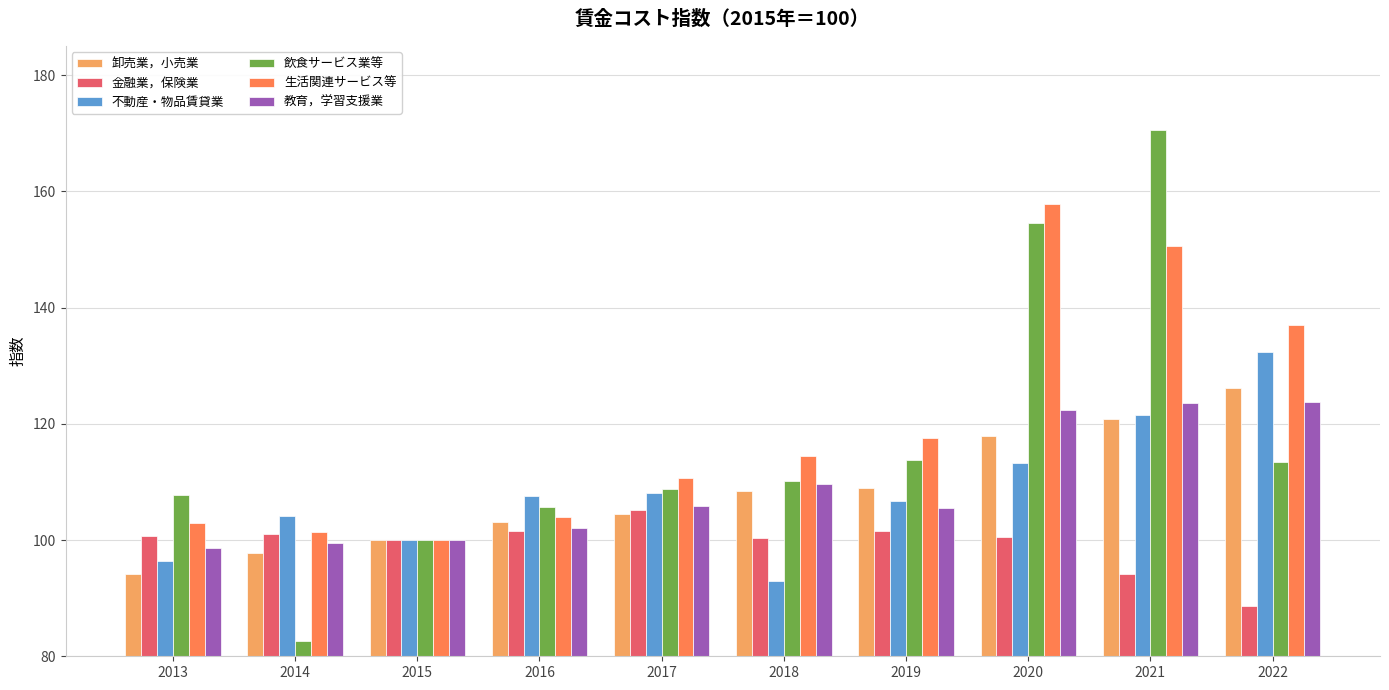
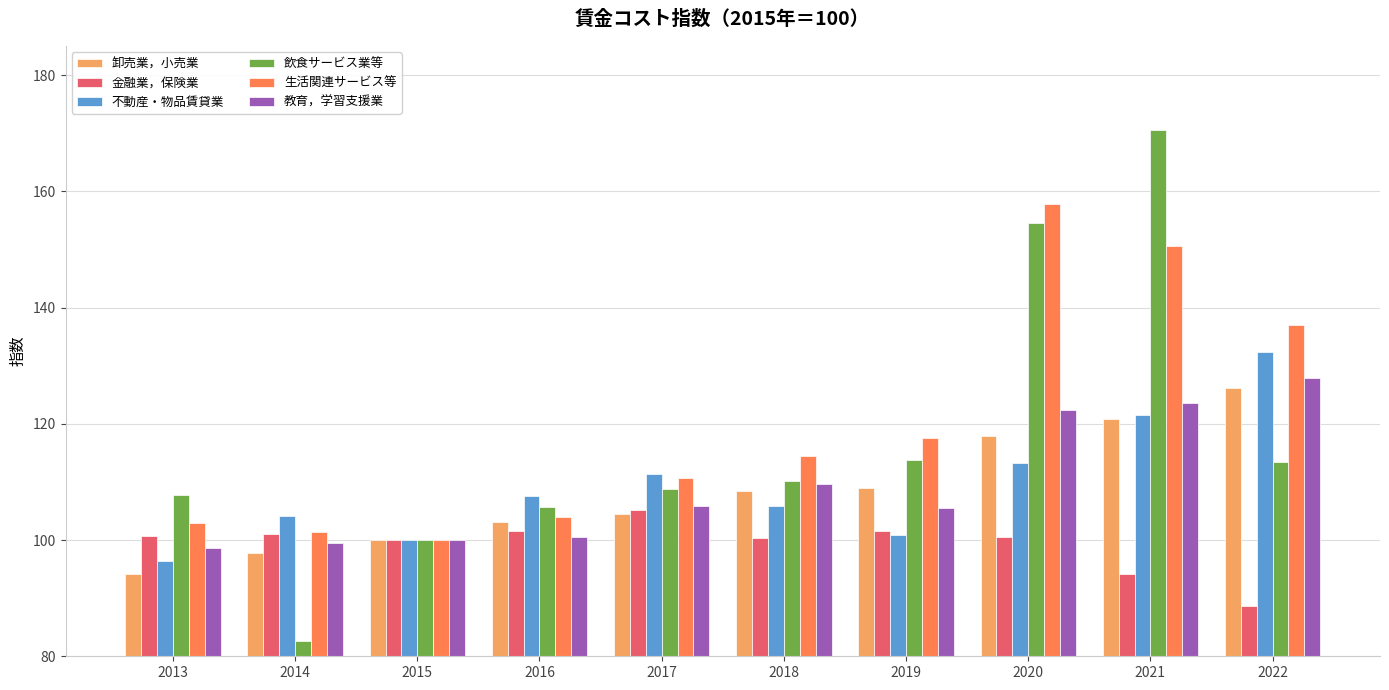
教育，学習支援業, 2016: 102 -> 101
不動産・物品賃貸業, 2017: 108 -> 111
不動産・物品賃貸業, 2018: 93 -> 106
不動産・物品賃貸業, 2019: 107 -> 101
教育，学習支援業, 2022: 124 -> 128
